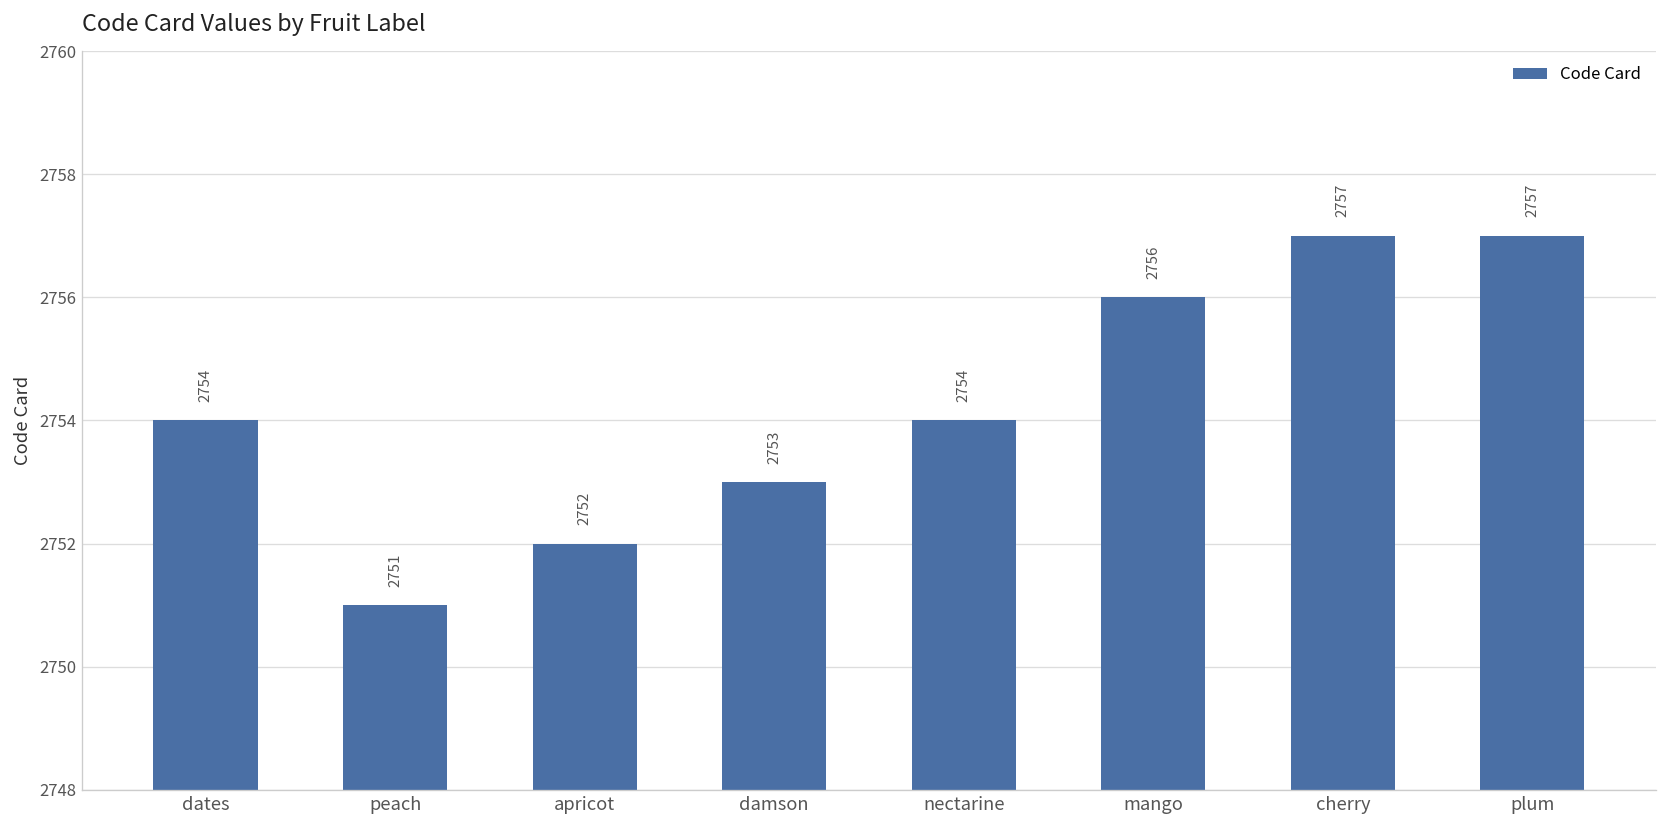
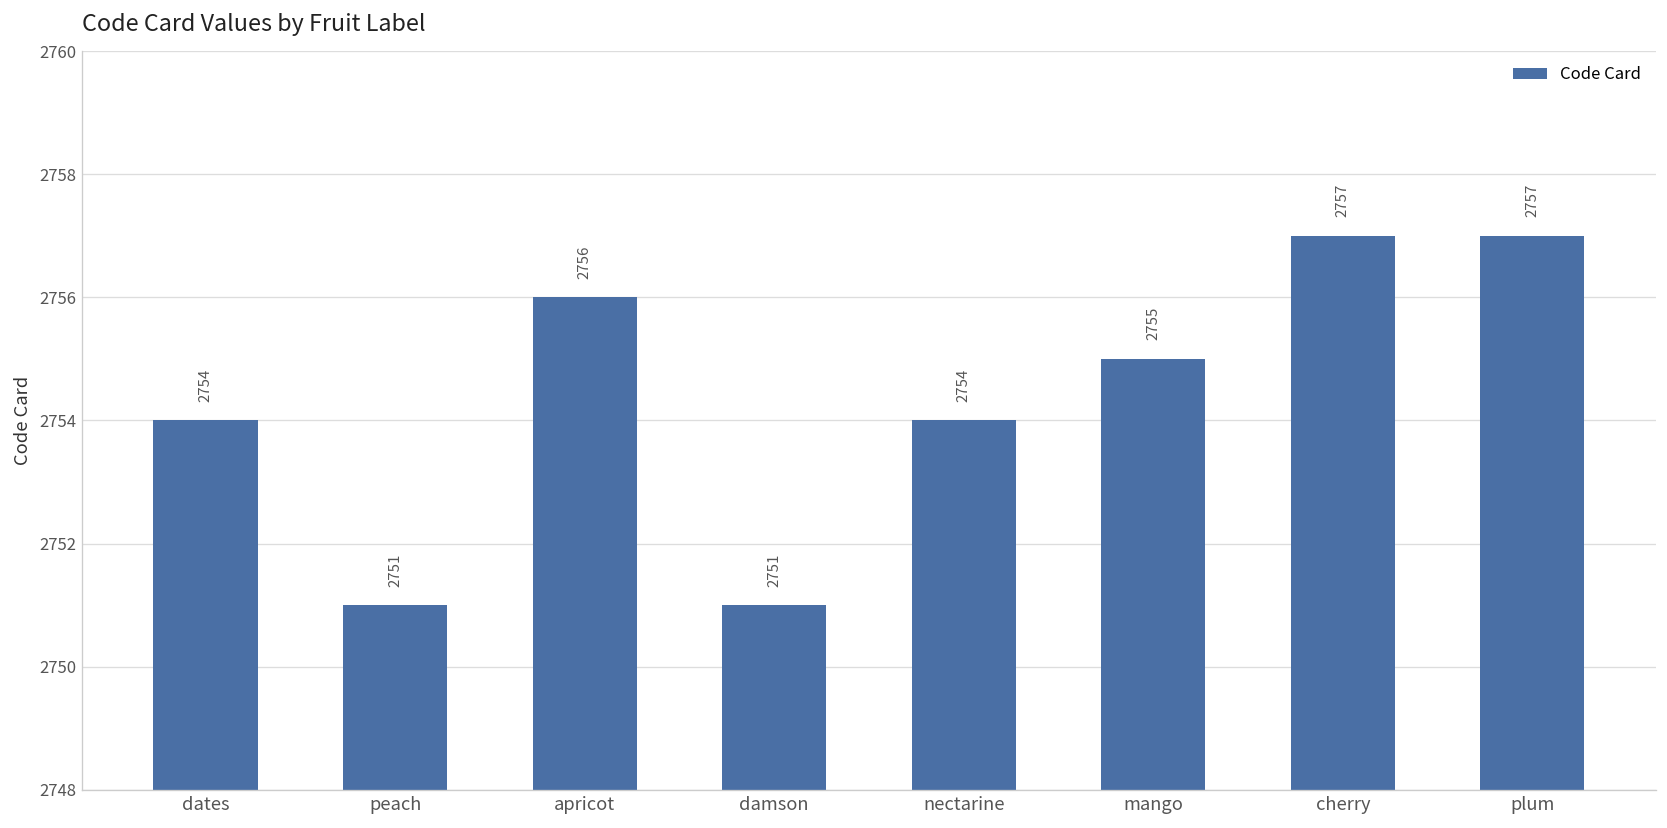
apricot: 2752 -> 2756
damson: 2753 -> 2751
mango: 2756 -> 2755
